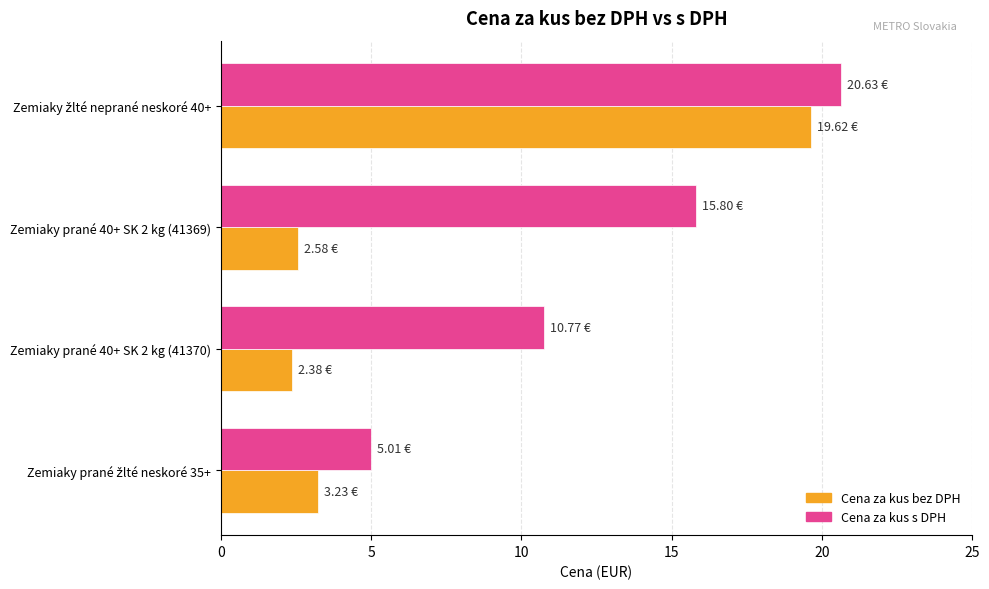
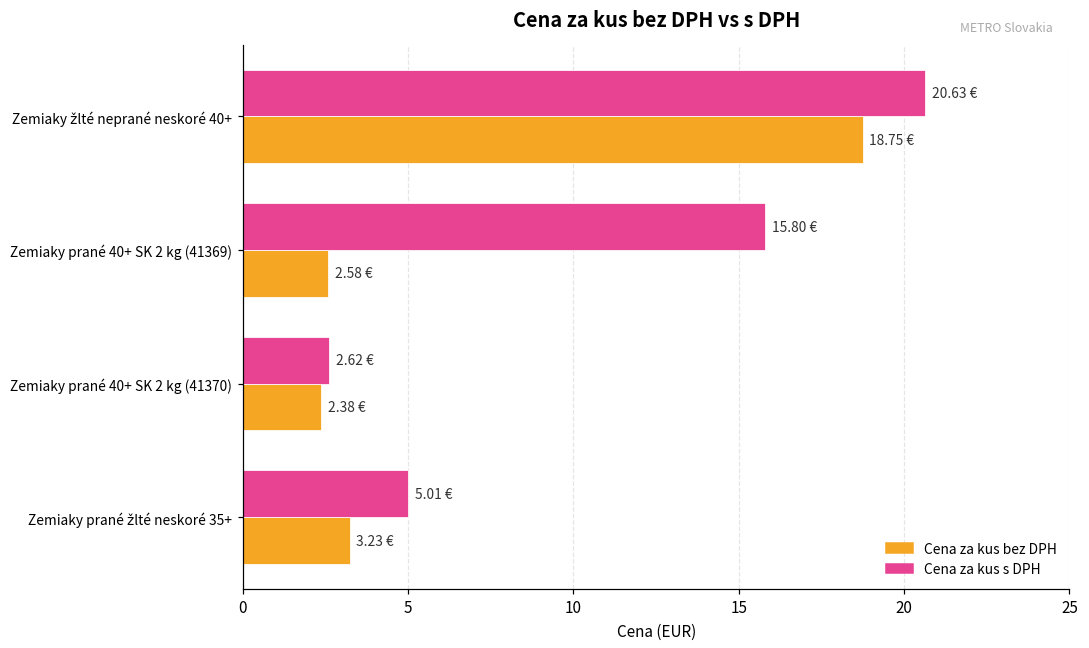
Cena za kus bez DPH, Zemiaky žlté neprané neskoré 40+: 19.62 -> 18.75
Cena za kus s DPH, Zemiaky prané 40+ SK 2 kg (41370): 10.77 -> 2.62
